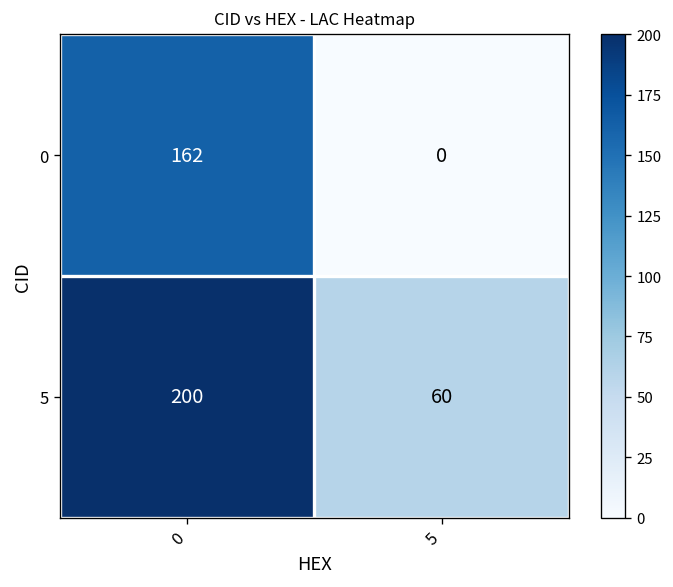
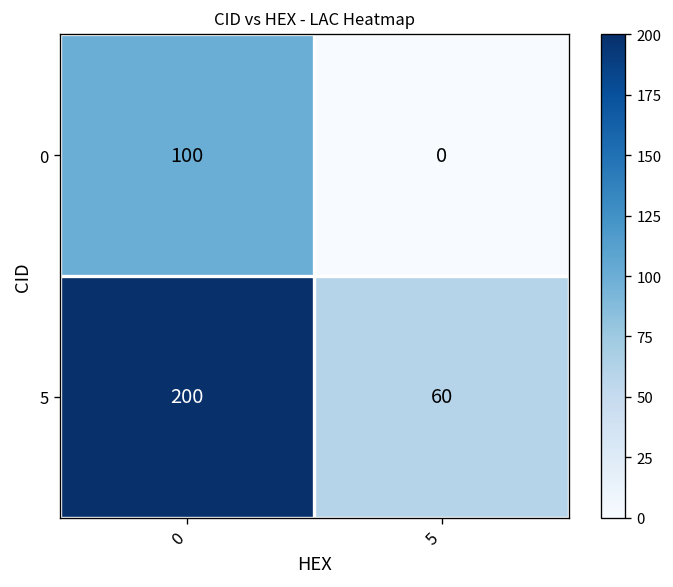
0, 0: 162 -> 100
